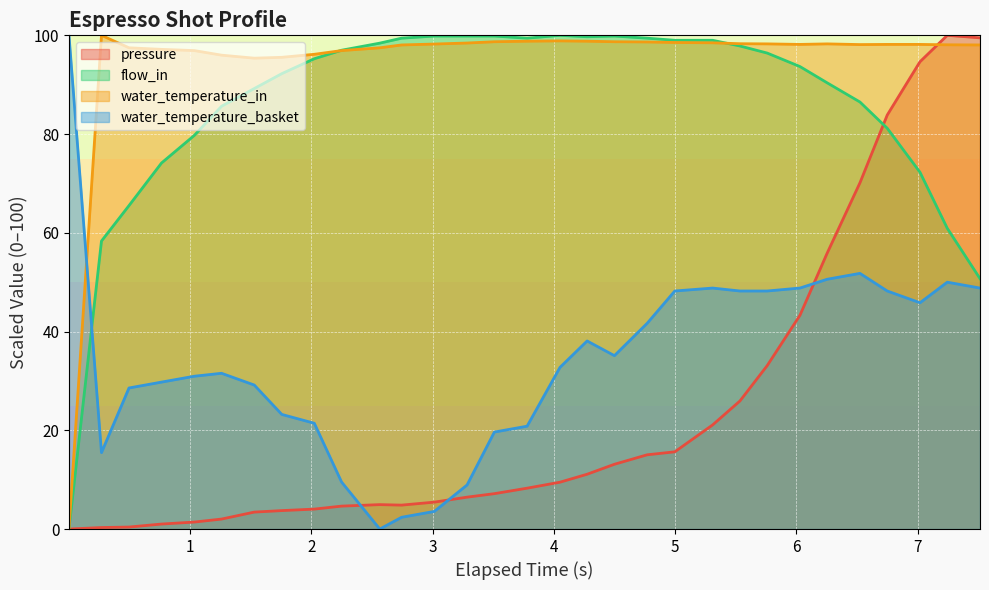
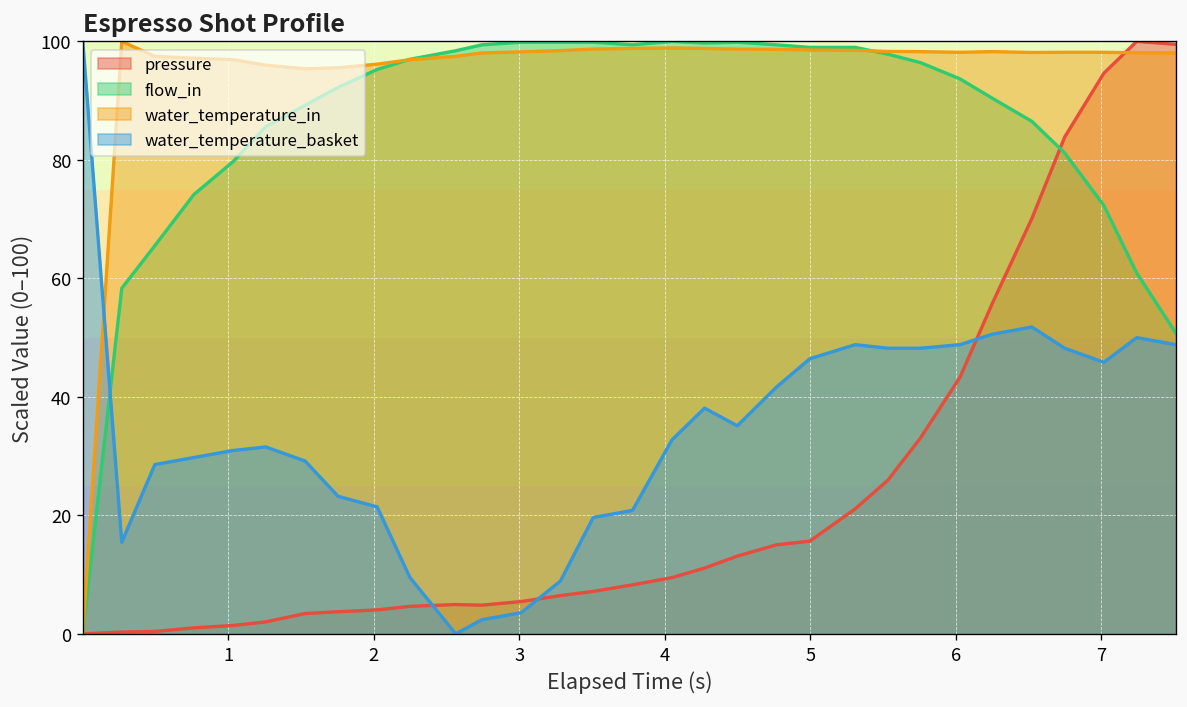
water_temperature_basket, 5: 48 -> 46
